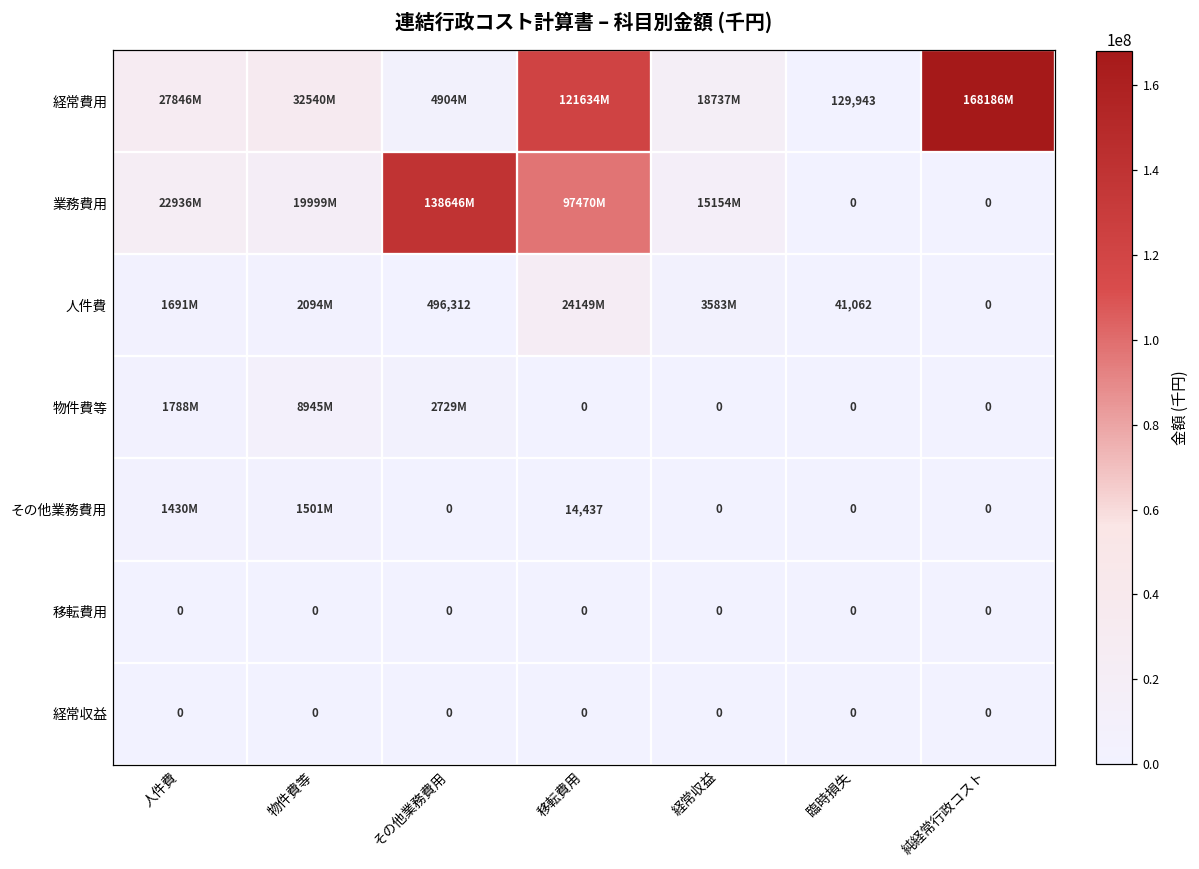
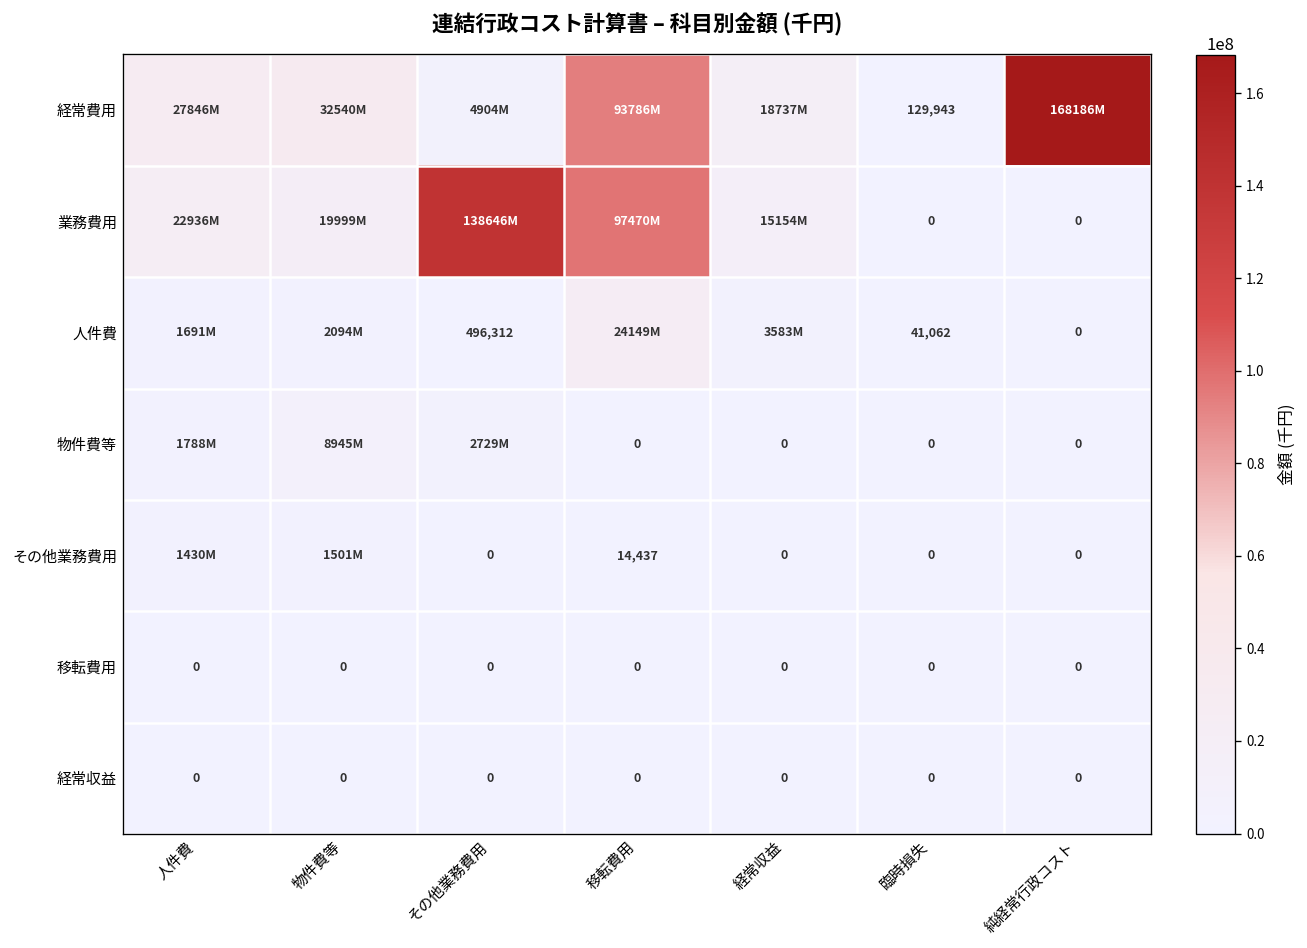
経常費用, 移転費用: 121634M -> 93786M
